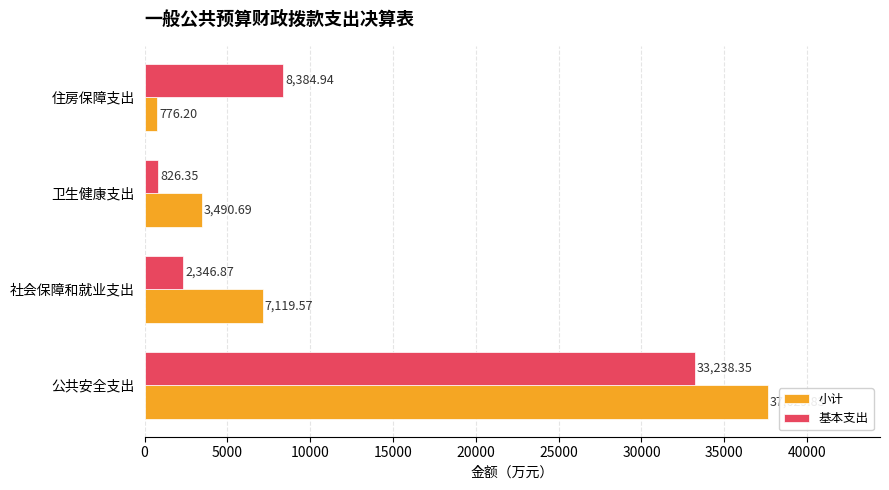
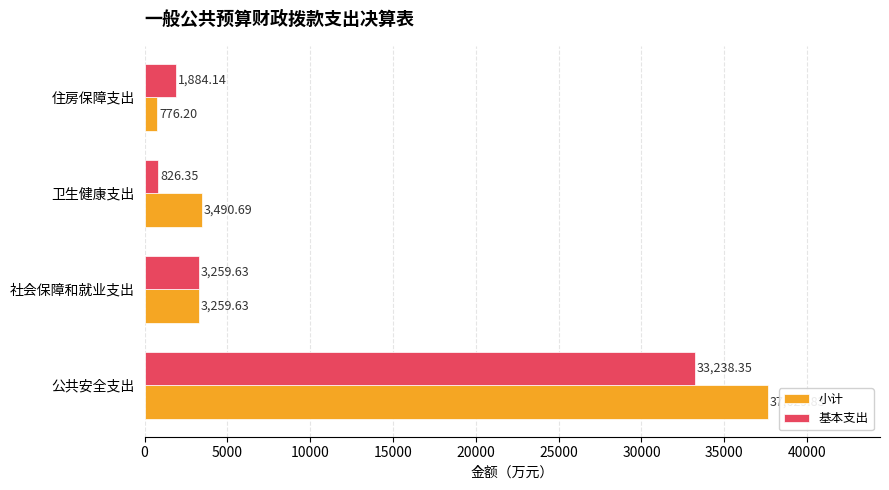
基本支出, 住房保障支出: 8,384.94 -> 1,884.14
基本支出, 社会保障和就业支出: 2,346.87 -> 3,259.63
小计, 社会保障和就业支出: 7,119.57 -> 3,259.63
